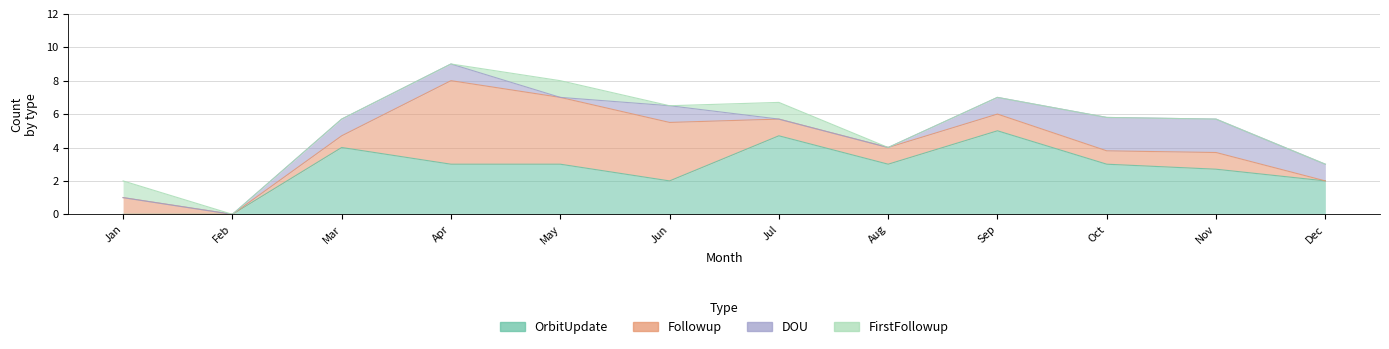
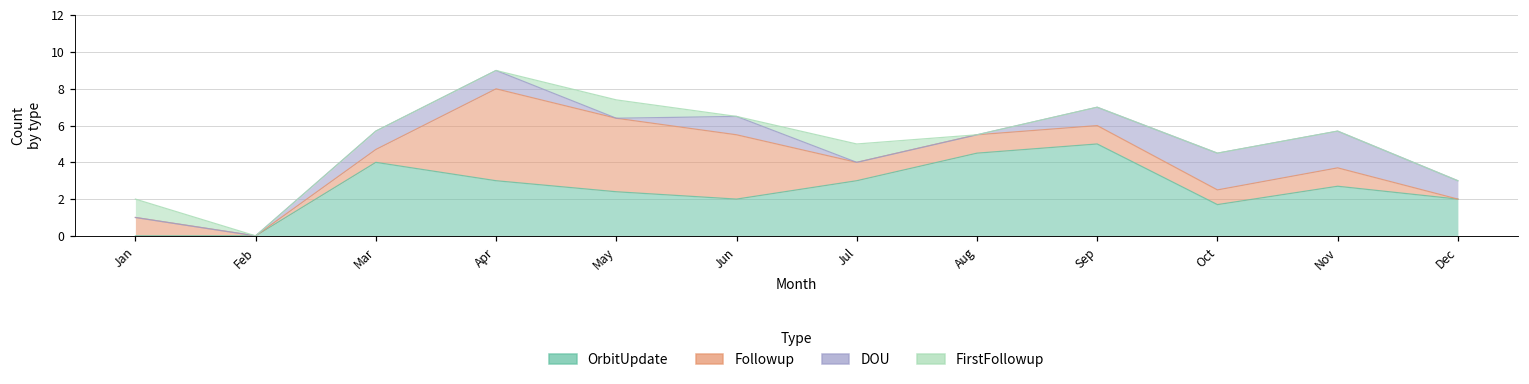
OrbitUpdate, May: 3.0 -> 2.4
OrbitUpdate, Jul: 4.7 -> 3.0
OrbitUpdate, Aug: 3.0 -> 4.5
OrbitUpdate, Oct: 3.0 -> 1.7
